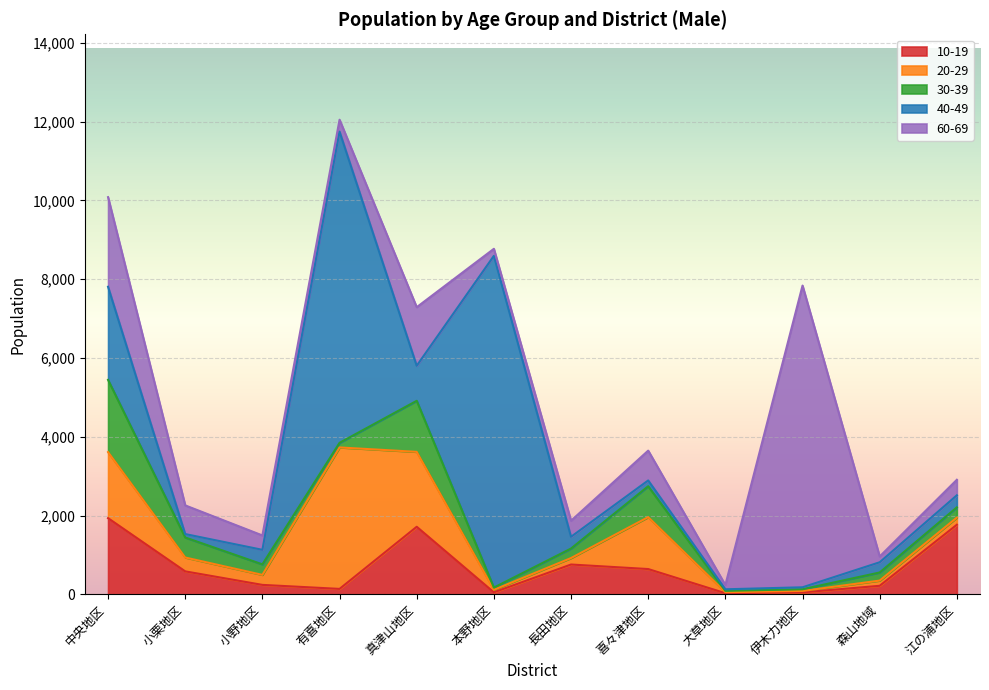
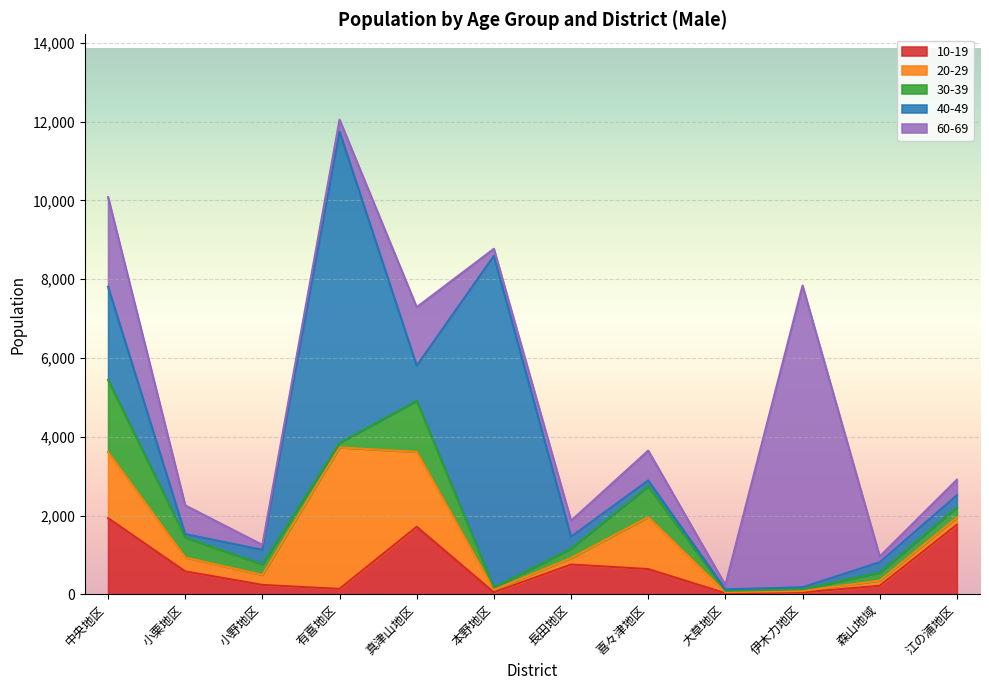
60-69, 小野地区: 400 -> 100
